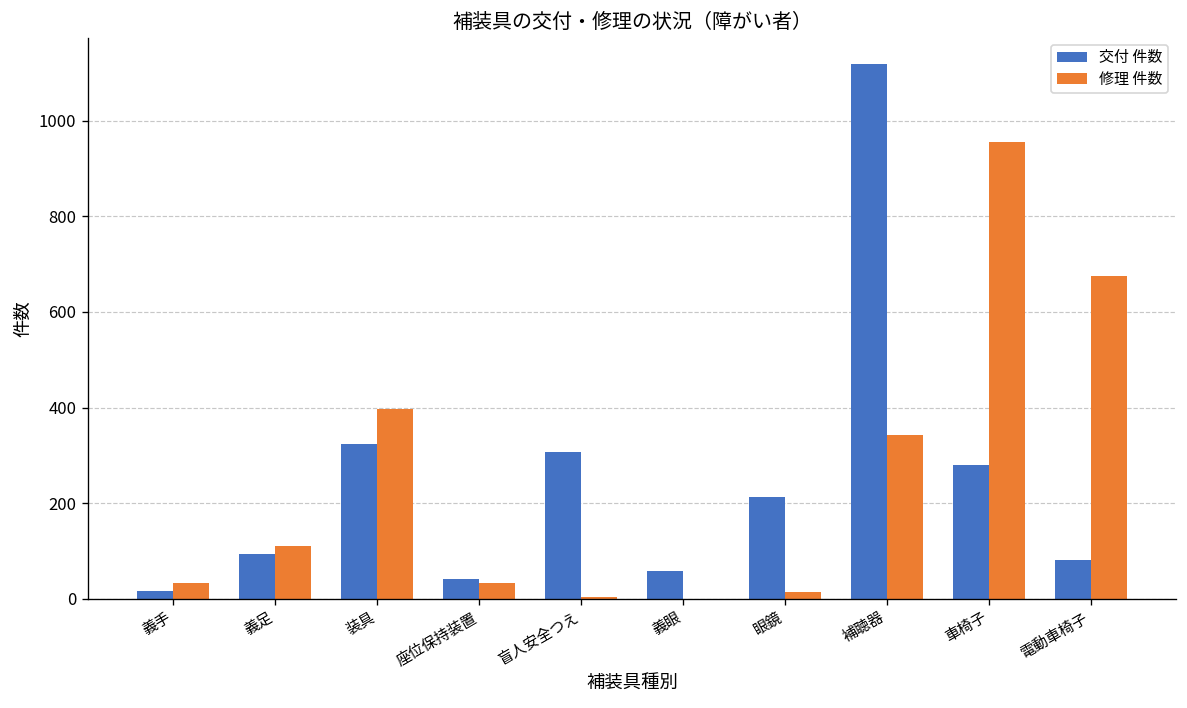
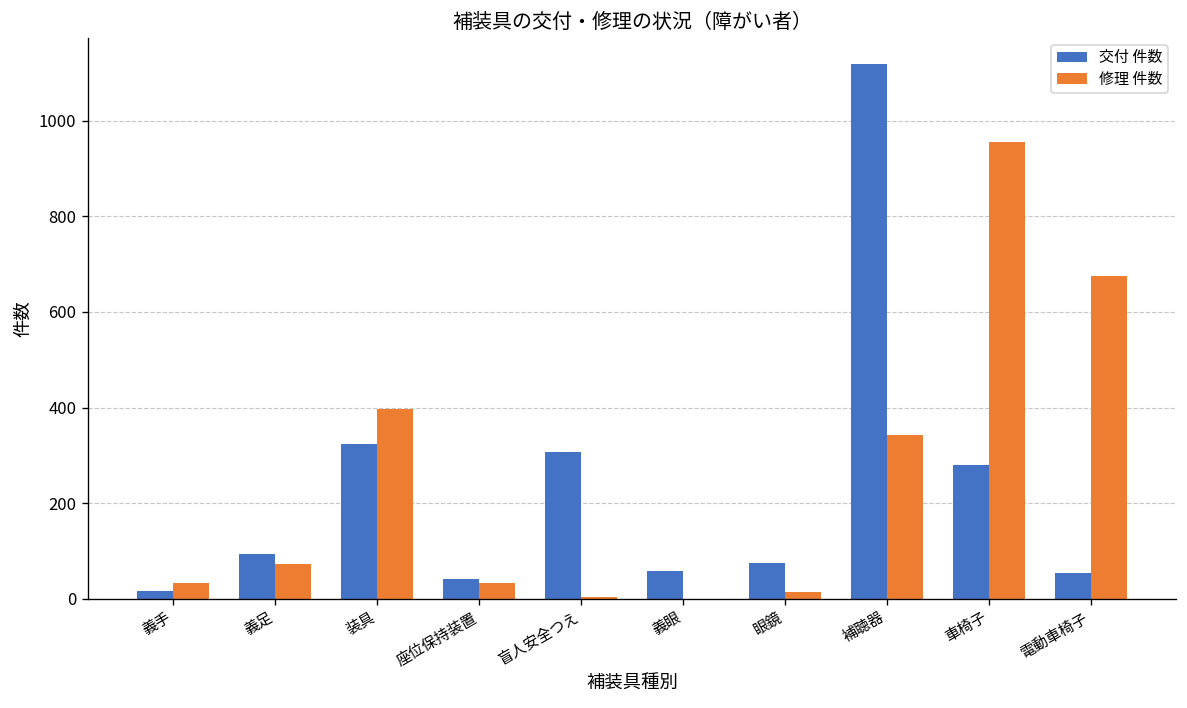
修理 件数, 義足: 110 -> 70
交付 件数, 眼鏡: 210 -> 80
交付 件数, 電動車椅子: 80 -> 50
